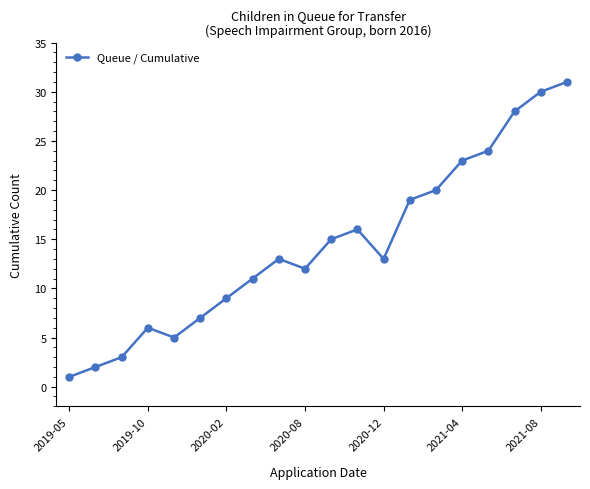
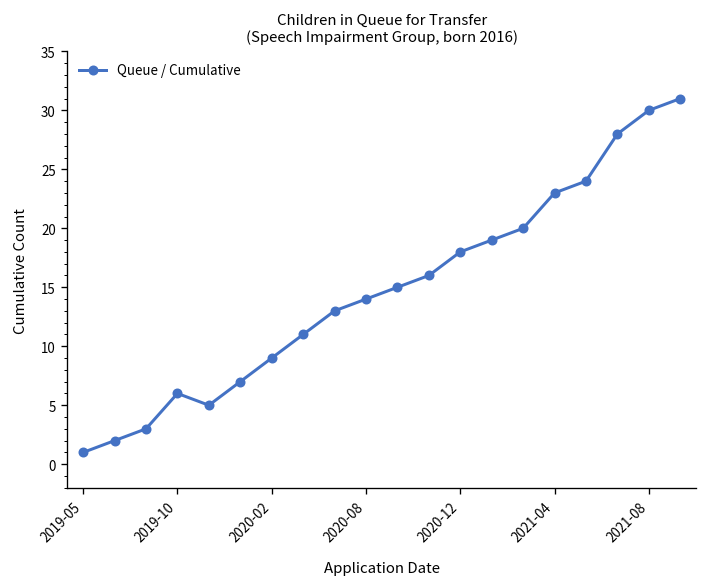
2020-08: 12 -> 14
2020-12: 13 -> 18
